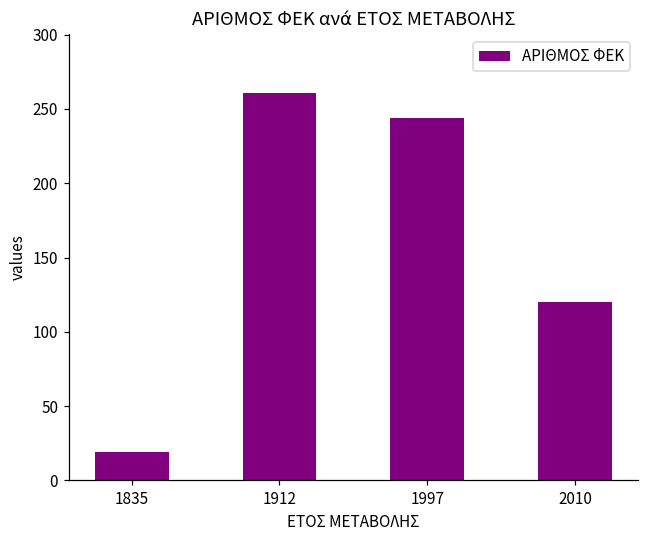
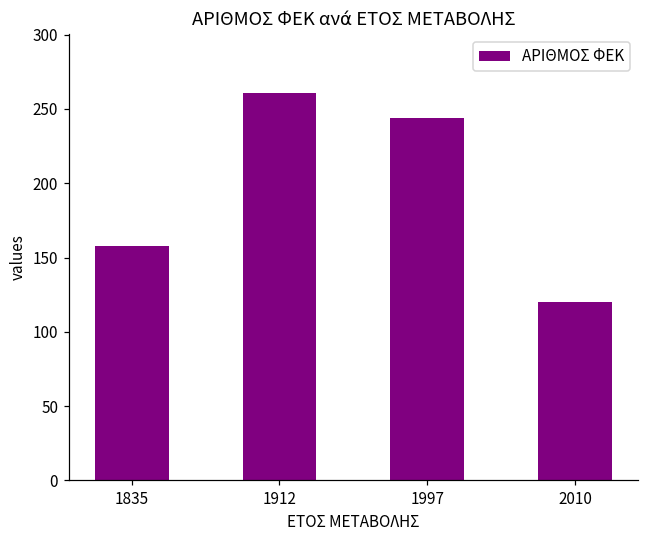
1835: 19 -> 158
